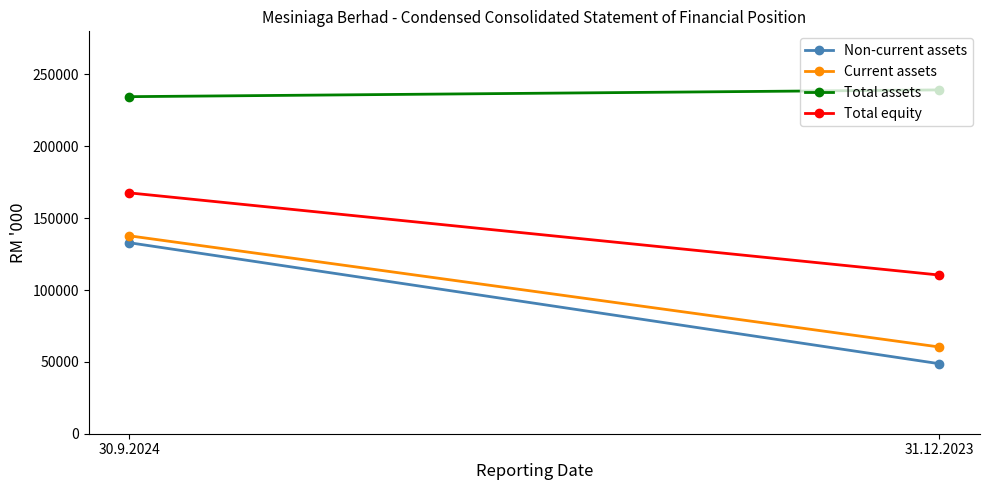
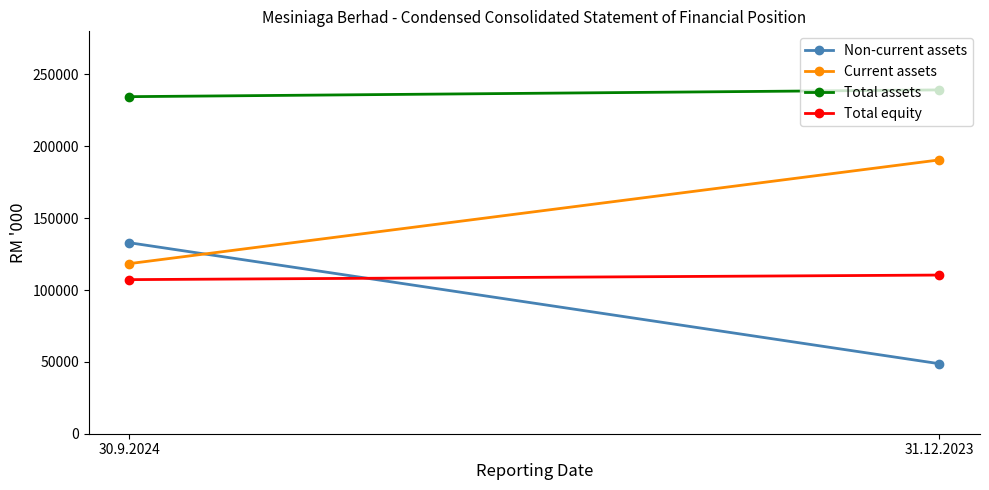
Current assets, 30.9.2024: 138000 -> 118000
Total equity, 30.9.2024: 168000 -> 107000
Current assets, 31.12.2023: 60000 -> 191000
